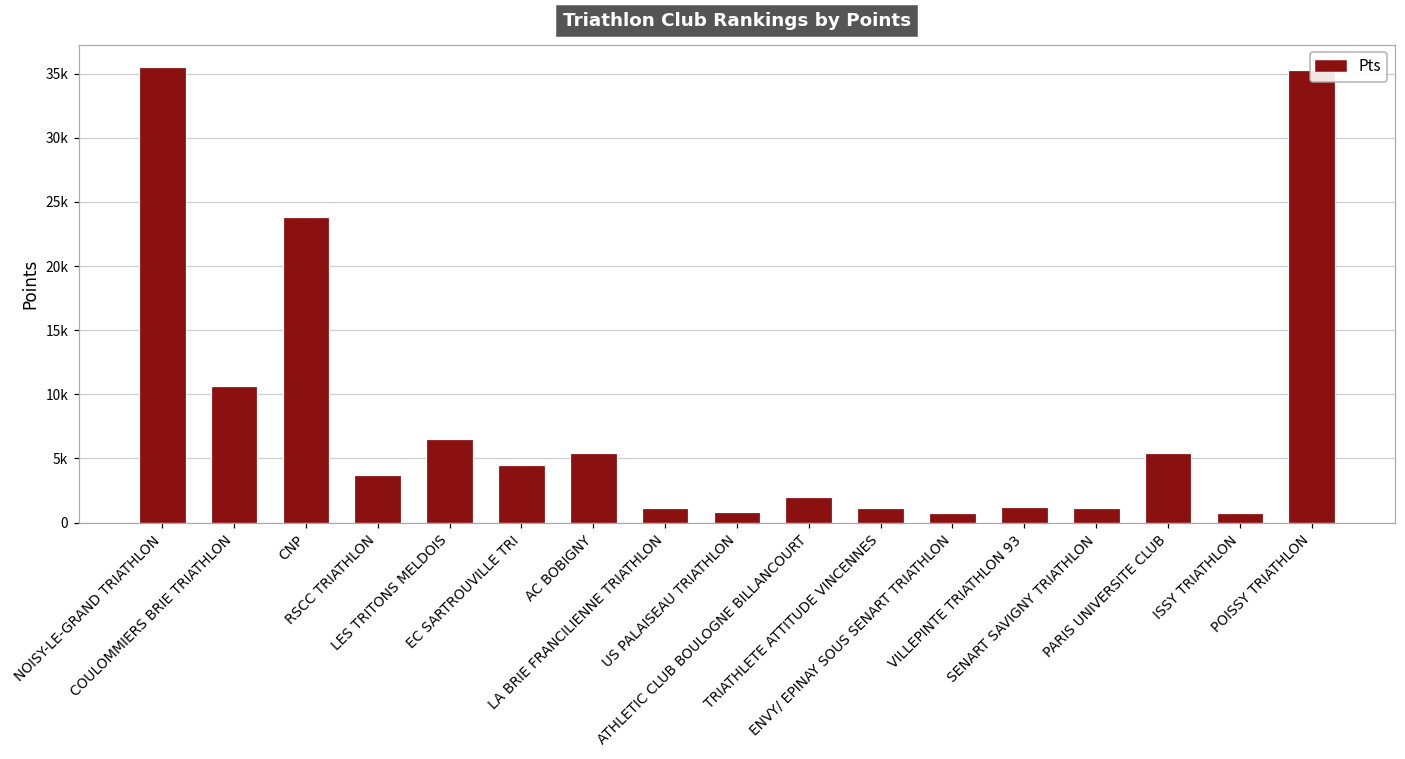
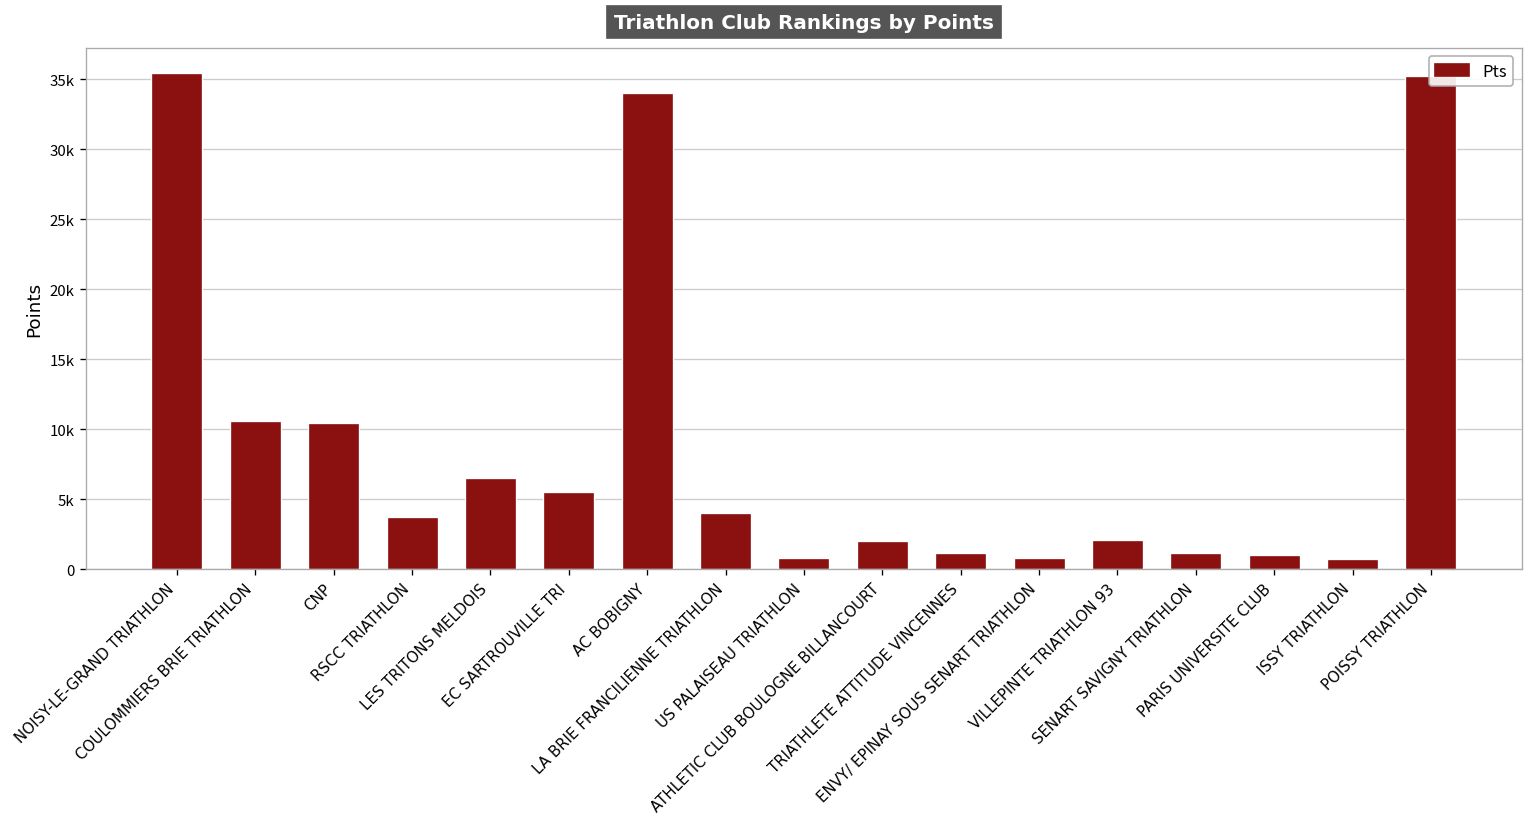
CNP: 23800 -> 10400
EC SARTROUVILLE TRI: 4500 -> 5500
AC BOBIGNY: 5400 -> 34000
LA BRIE FRANCILIENNE TRIATHLON: 1200 -> 4000
VILLEPINTE TRIATHLON 93: 1200 -> 2100
PARIS UNIVERSITE CLUB: 5400 -> 1000
